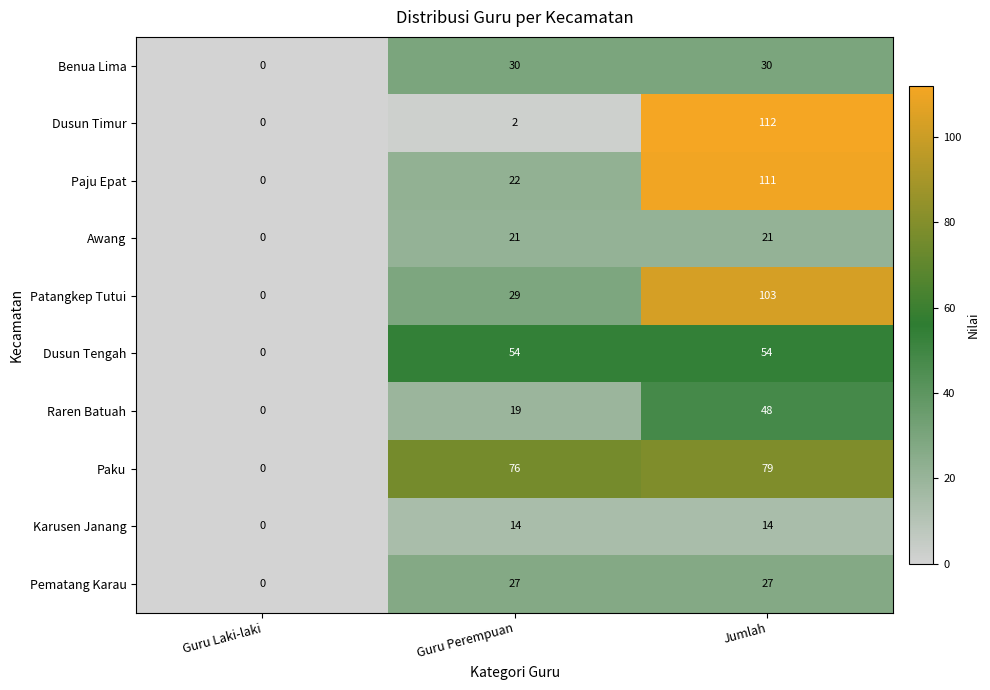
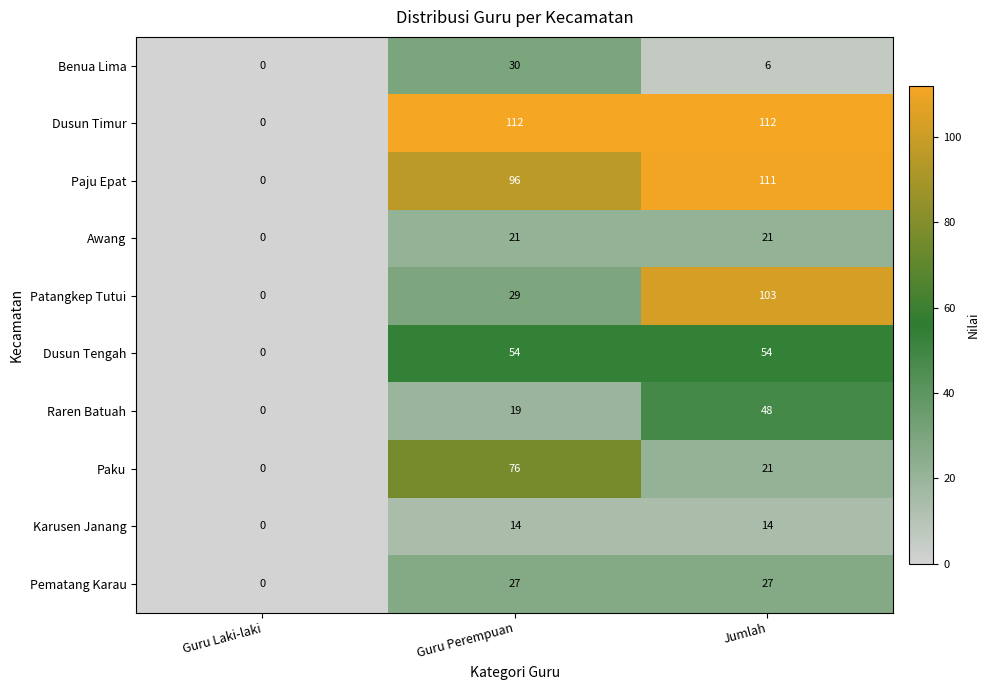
Benua Lima, Jumlah: 30 -> 6
Dusun Timur, Guru Perempuan: 2 -> 112
Paju Epat, Guru Perempuan: 22 -> 96
Paku, Jumlah: 79 -> 21
